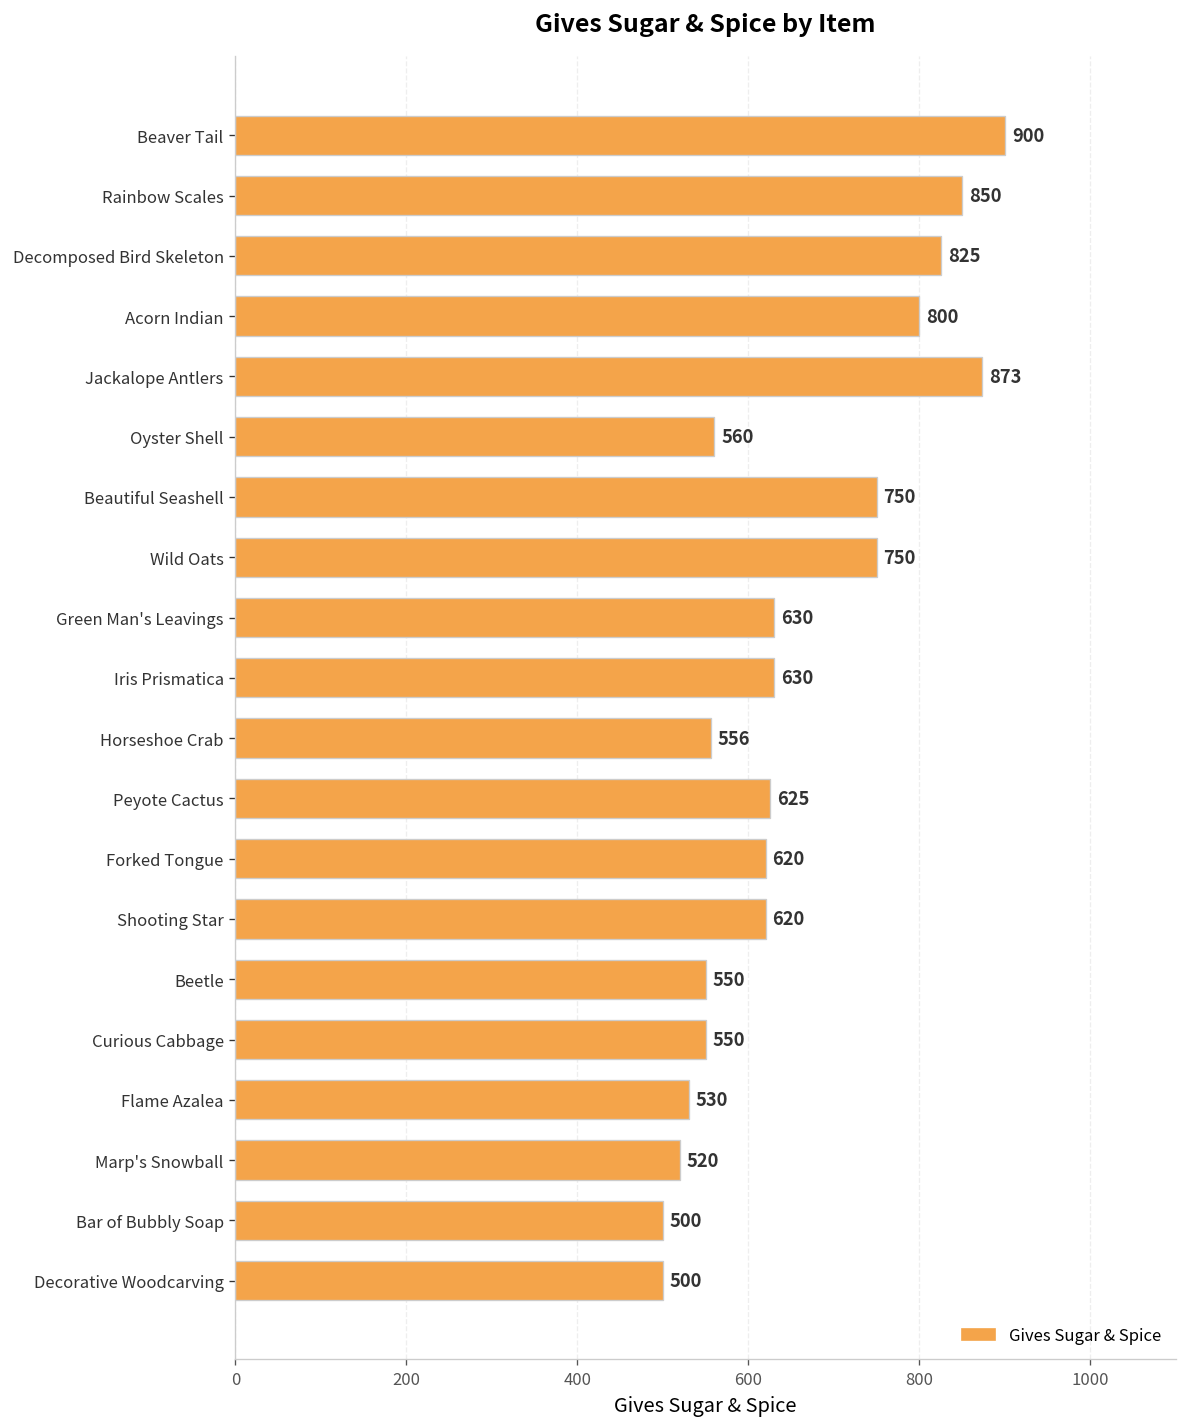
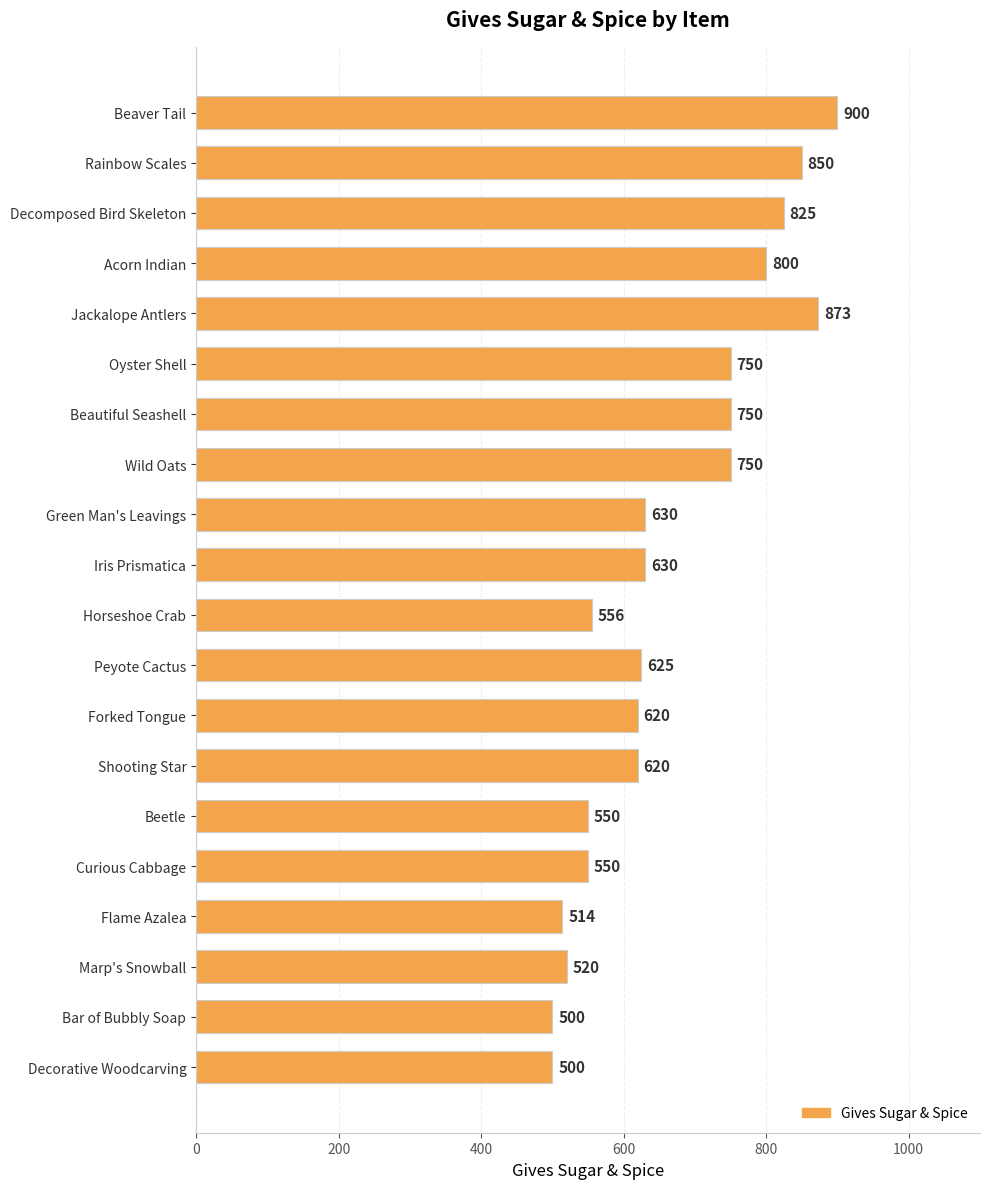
Oyster Shell: 560 -> 750
Flame Azalea: 530 -> 514
